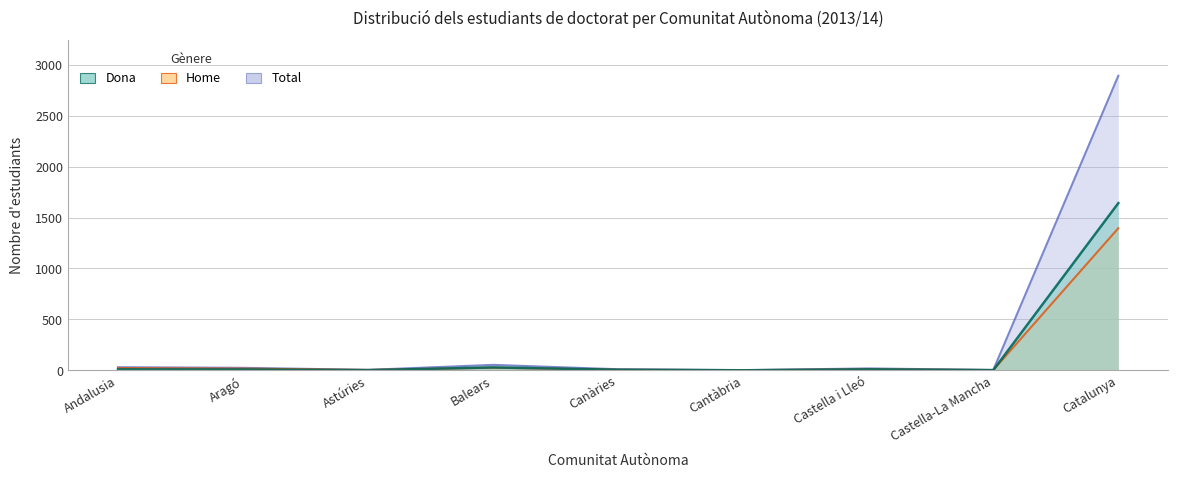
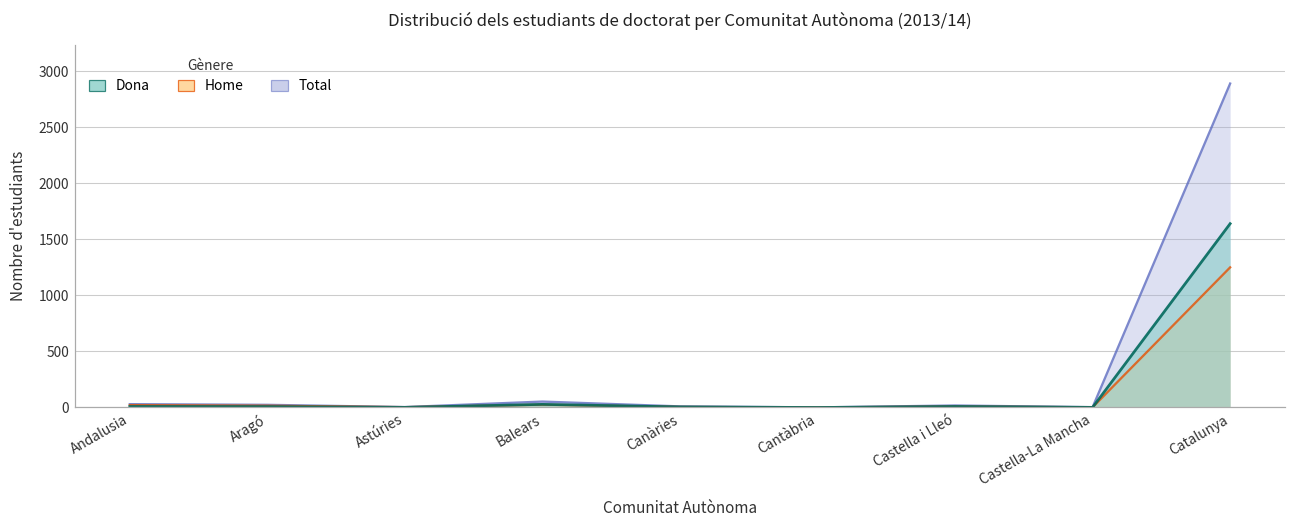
Home, Catalunya: 1400 -> 1250
